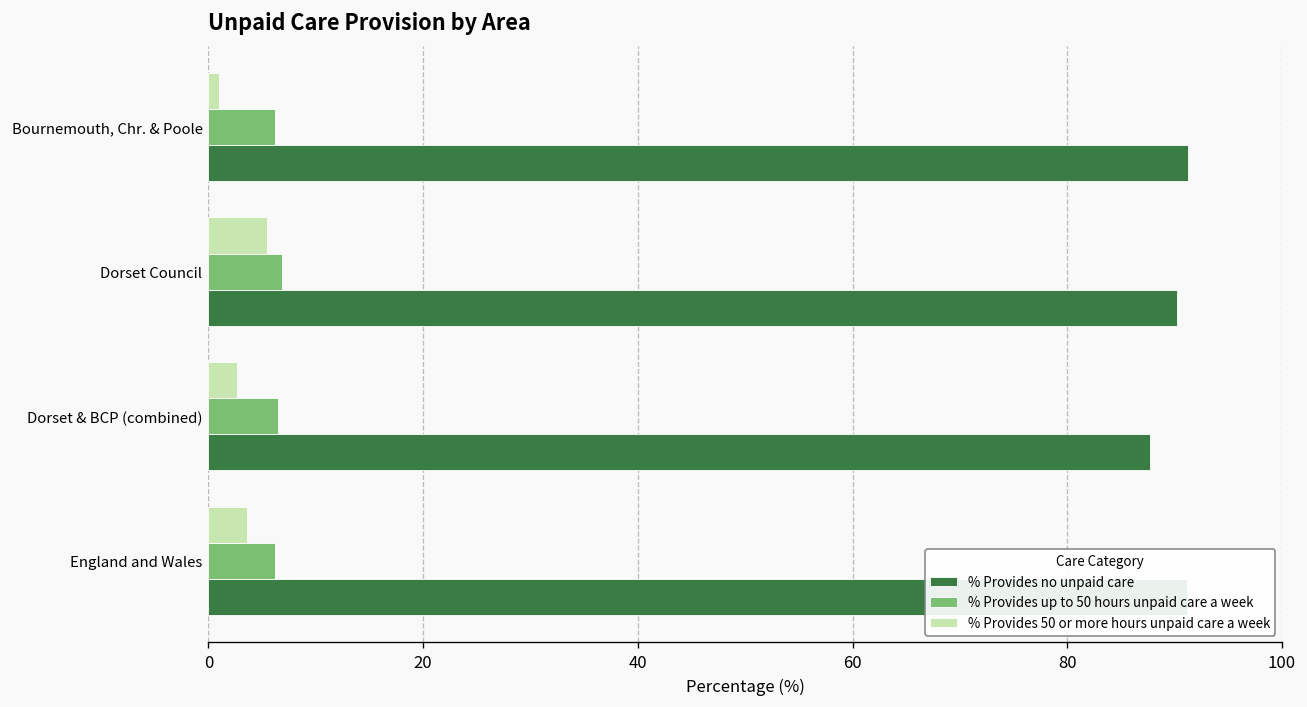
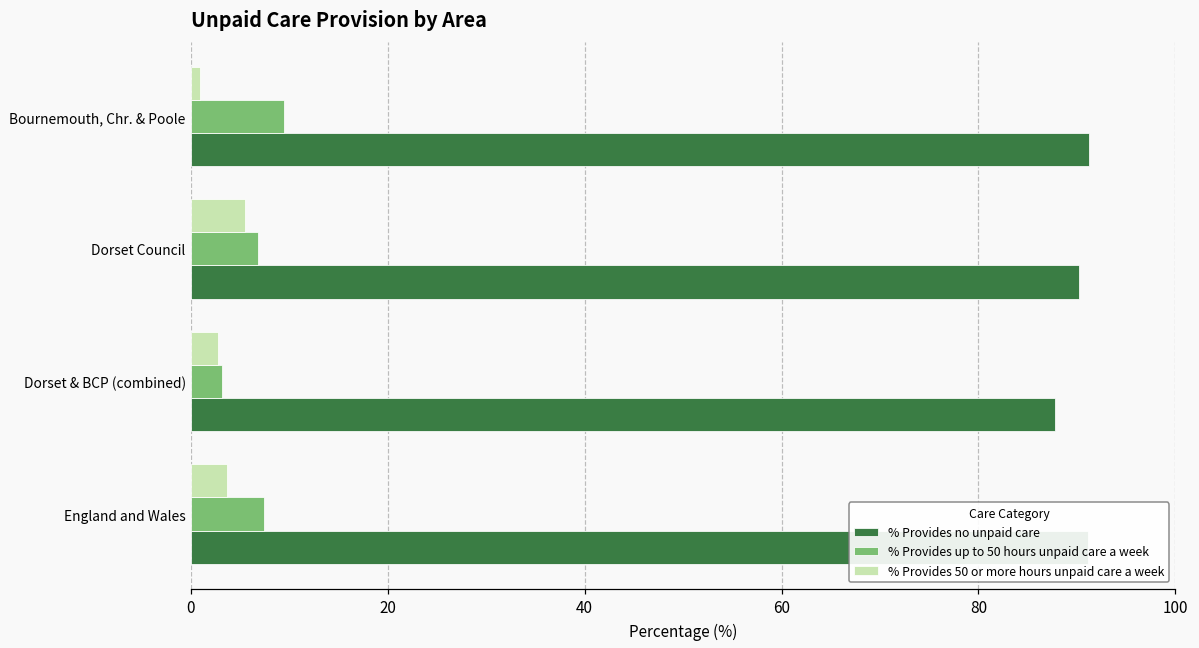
% Provides up to 50 hours unpaid care a week, Bournemouth, Chr. & Poole: 6 -> 9
% Provides up to 50 hours unpaid care a week, Dorset & BCP (combined): 7 -> 3
% Provides up to 50 hours unpaid care a week, England and Wales: 6 -> 7
